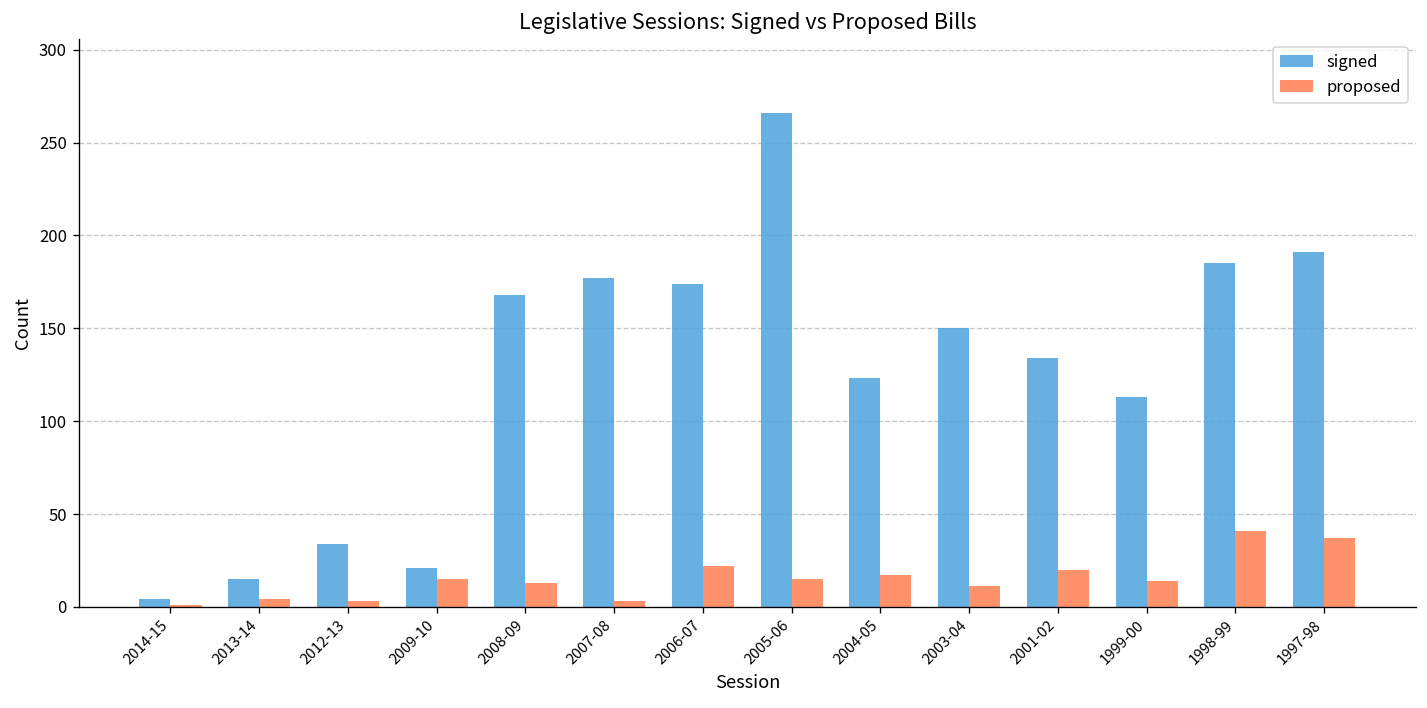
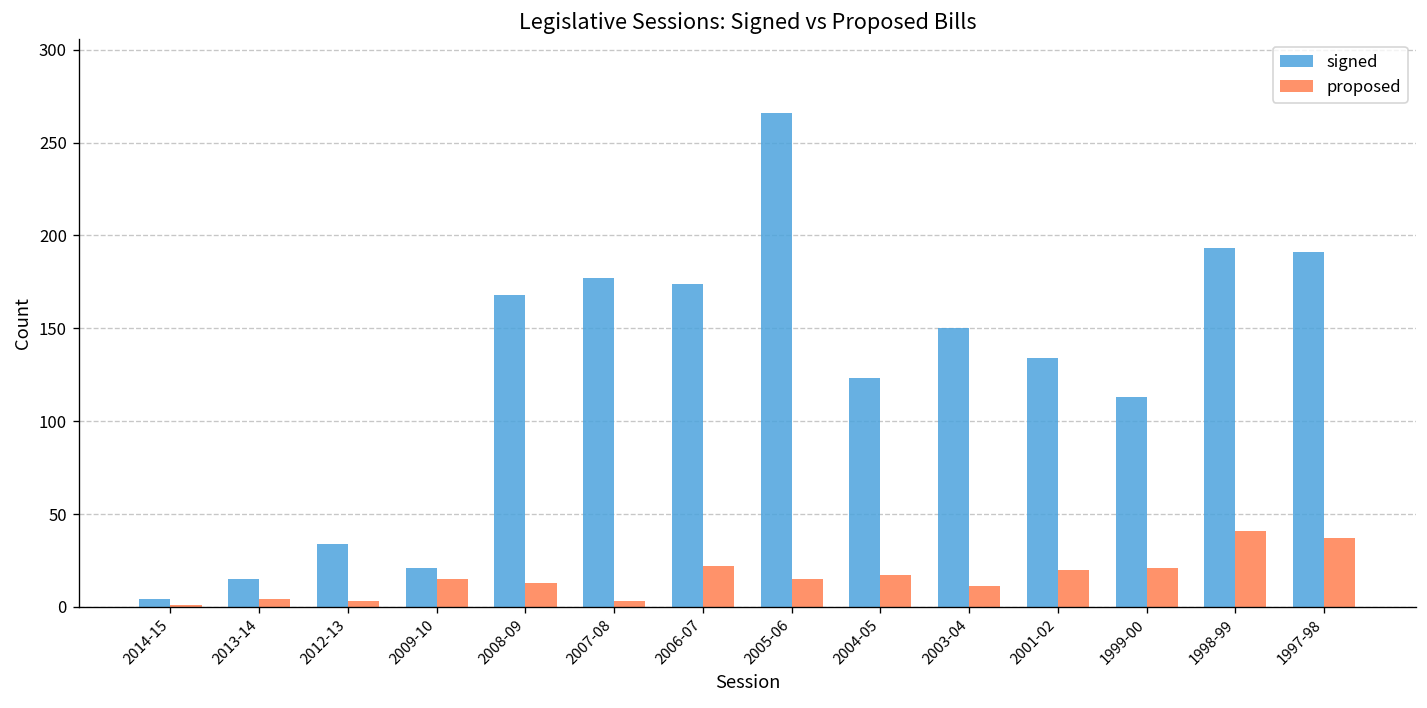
proposed, 1999-00: 14 -> 21
signed, 1998-99: 185 -> 193
